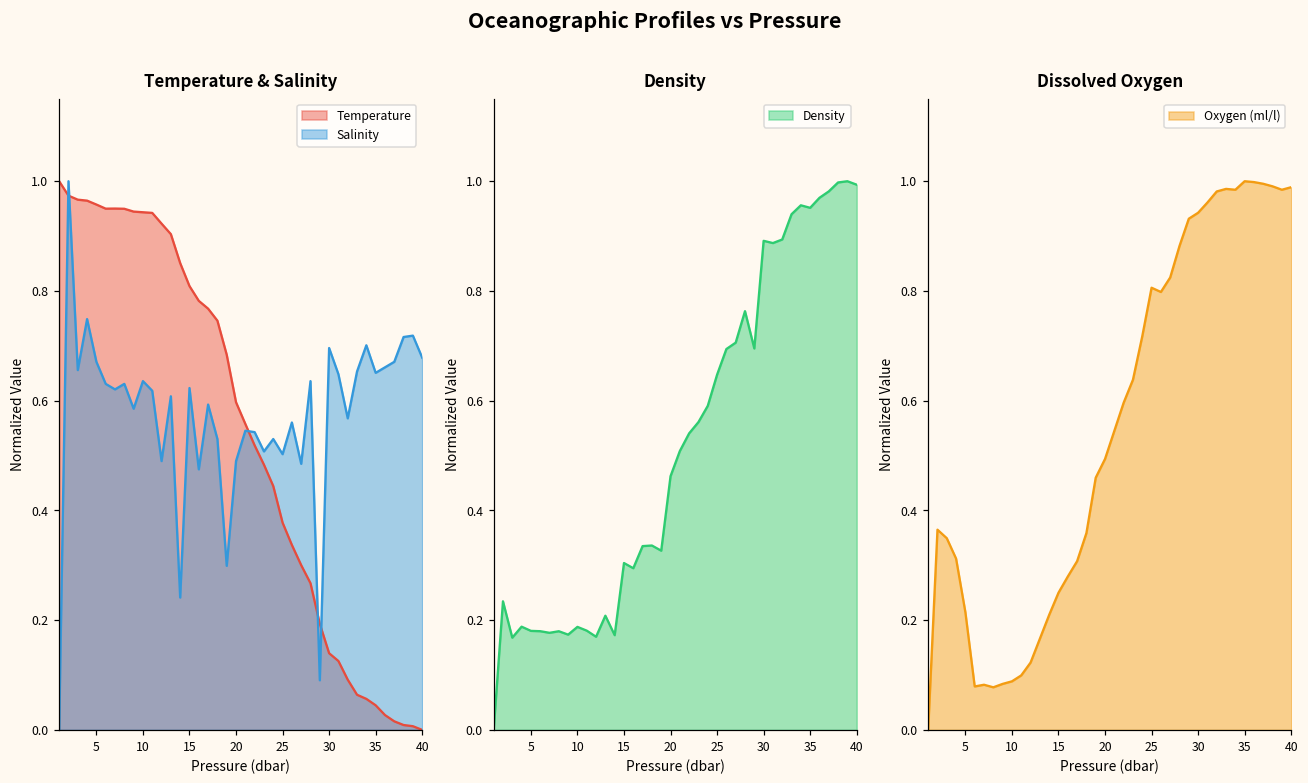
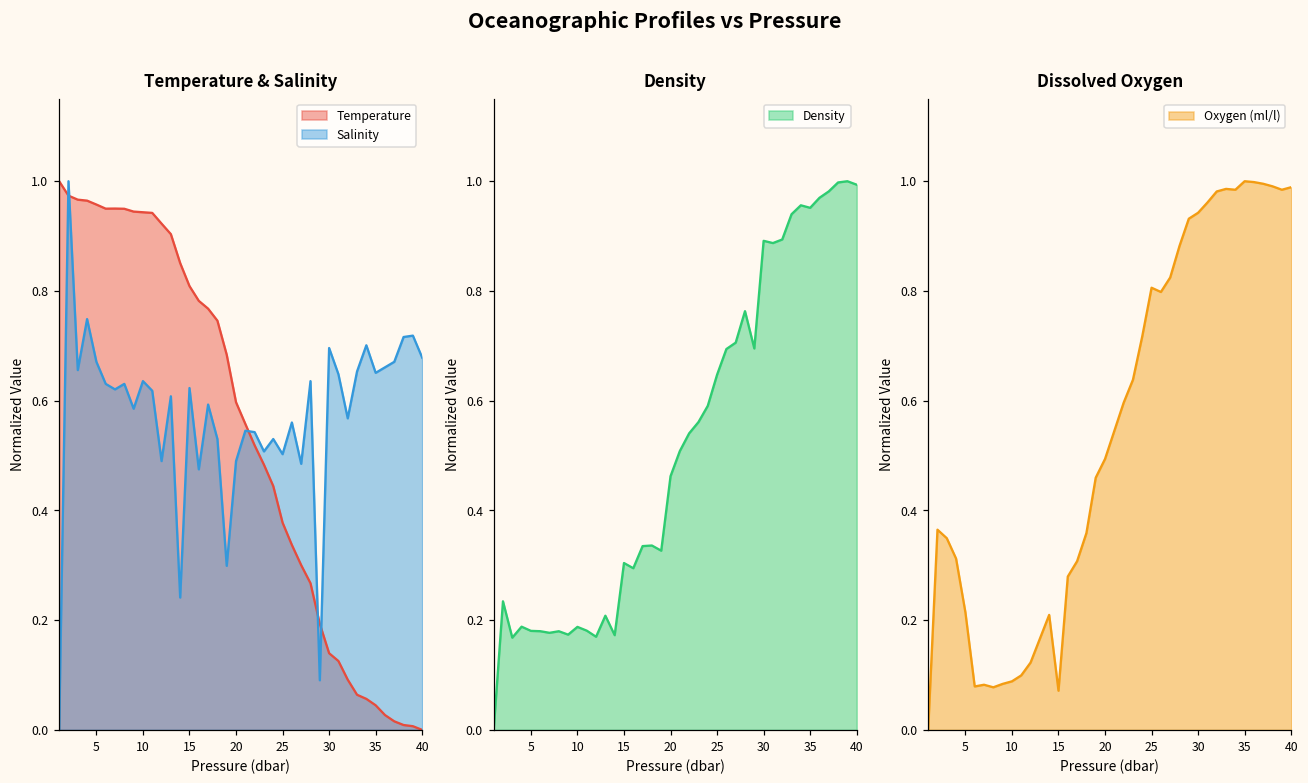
Dissolved Oxygen, 15: 0.25 -> 0.07
